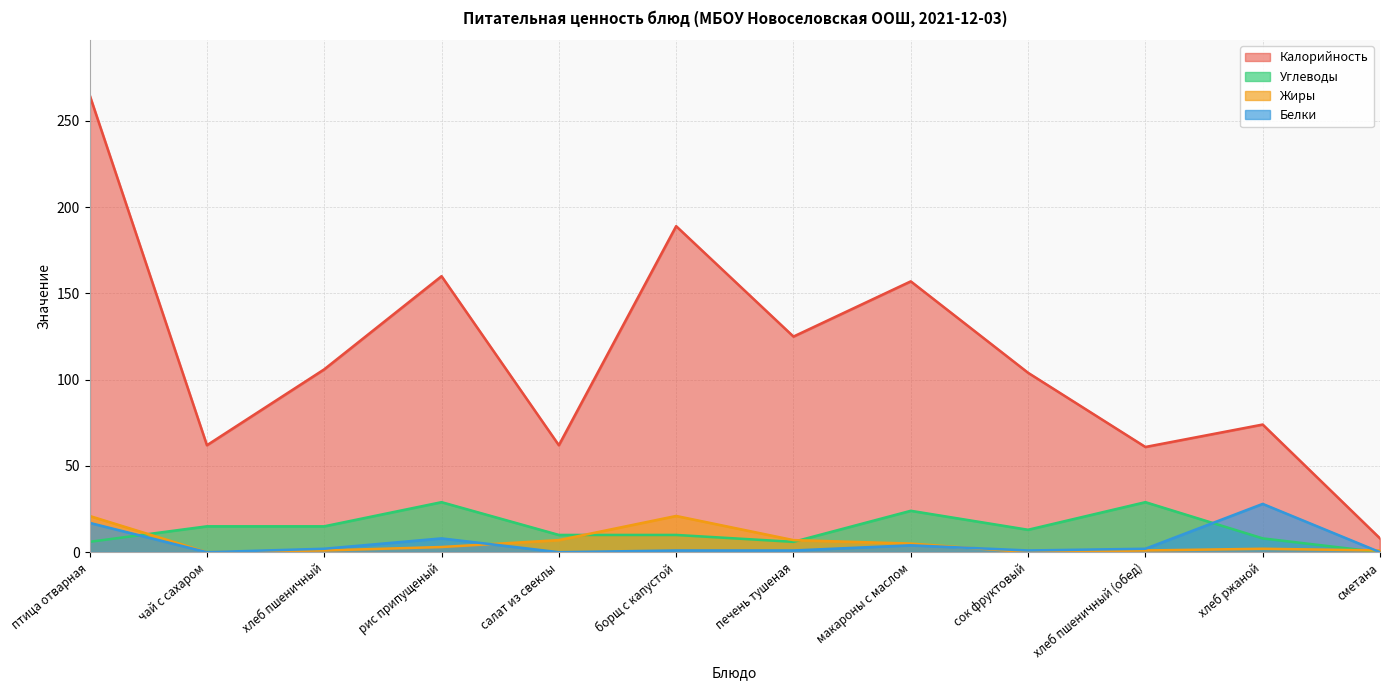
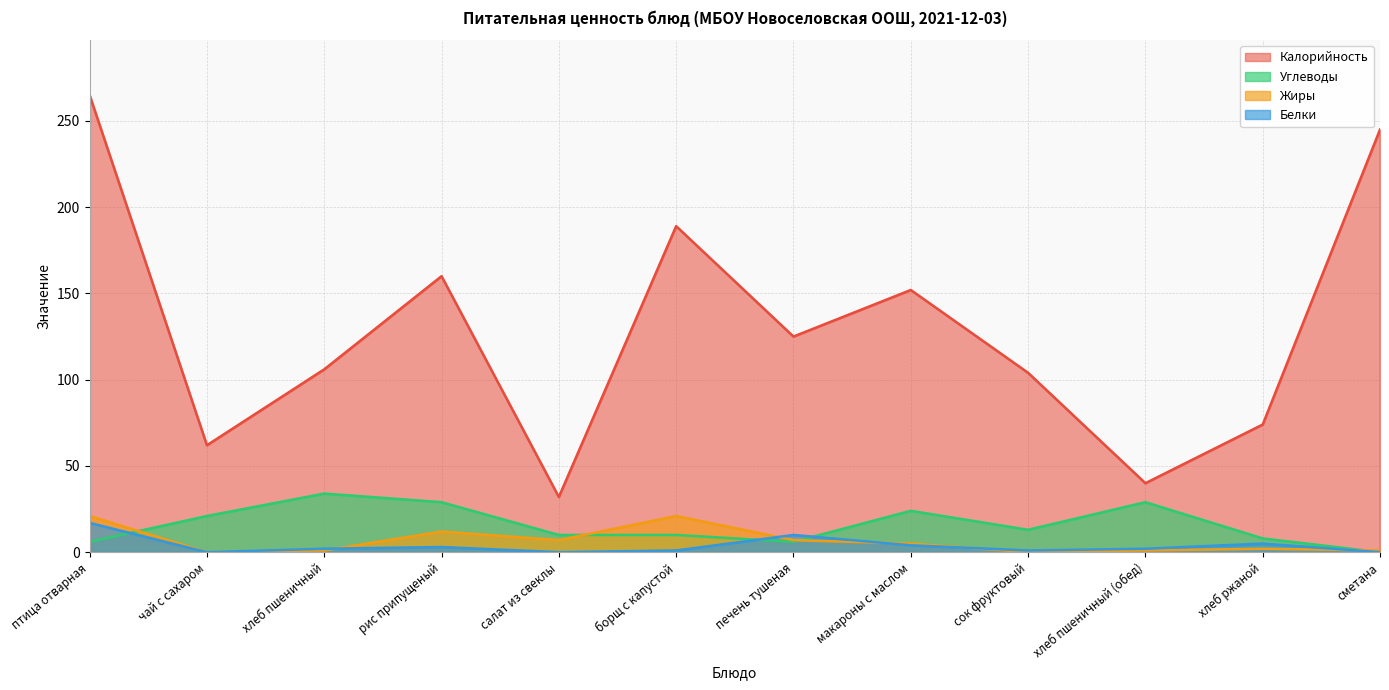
Углеводы, чай с сахаром: 15 -> 21
Углеводы, хлеб пшеничный: 15 -> 34
Жиры, рис припущеный: 3 -> 12
Белки, рис припущеный: 8 -> 3
Калорийность, салат из свеклы: 62 -> 32
Белки, печень тушеная: 1 -> 10
Калорийность, макароны с маслом: 157 -> 152
Калорийность, хлеб пшеничный (обед): 61 -> 40
Белки, хлеб ржаной: 28 -> 5
Калорийность, сметана: 8 -> 245
